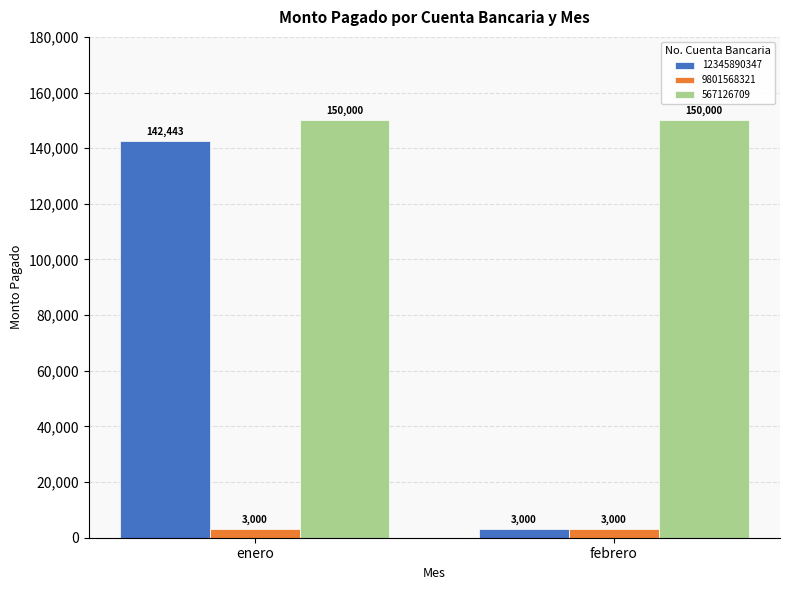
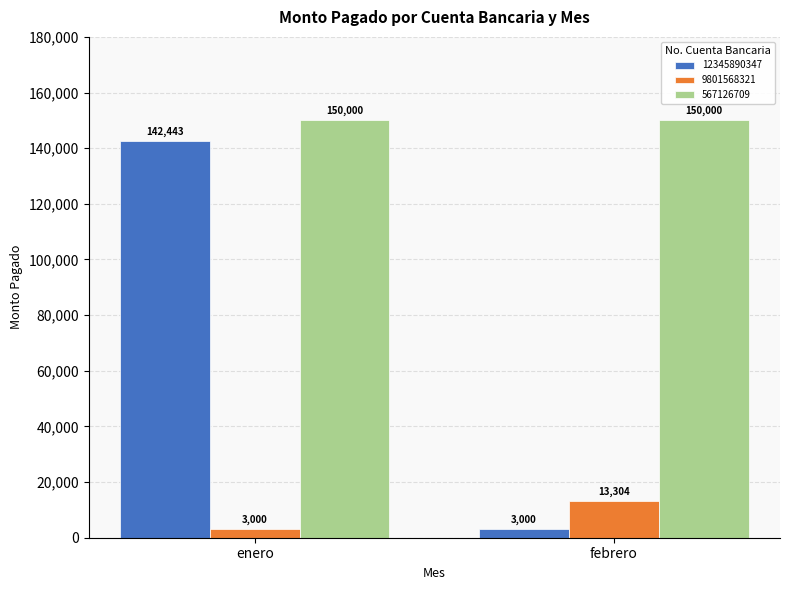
9801568321, febrero: 3,000 -> 13,304
